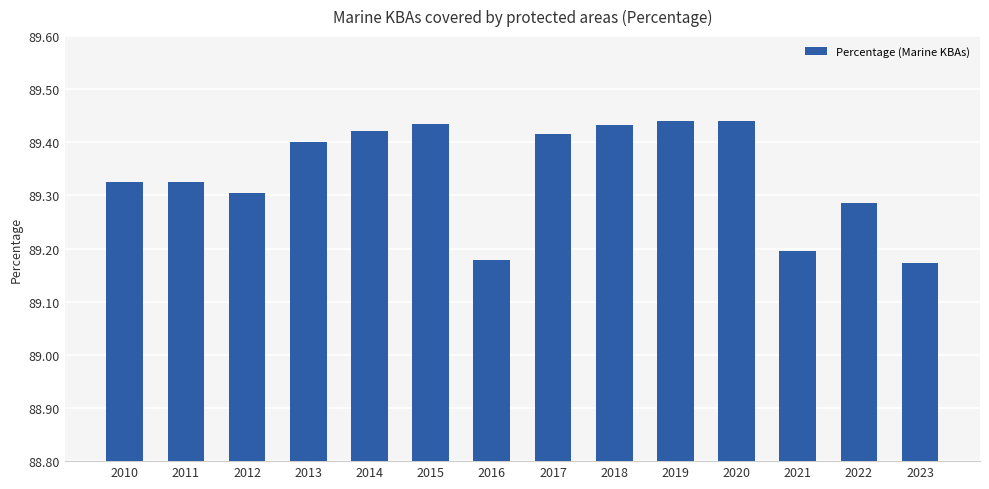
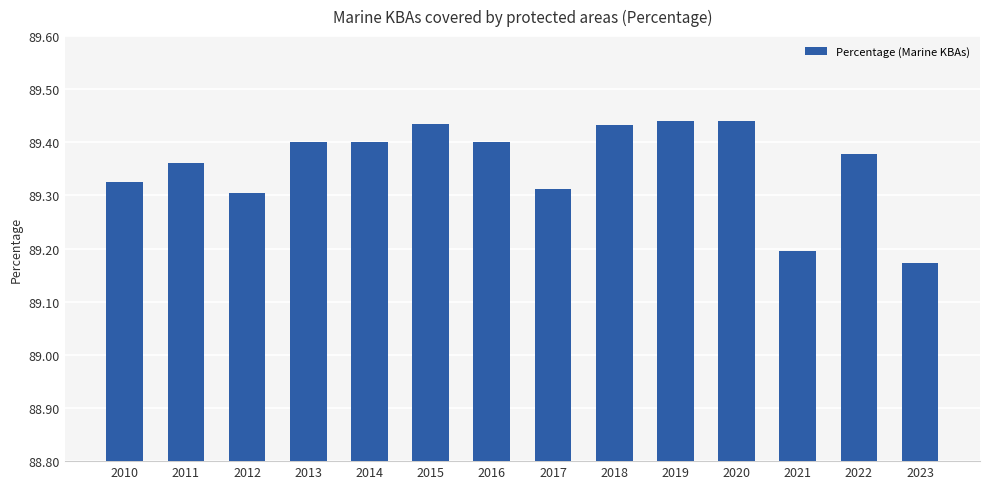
2011: 89.33 -> 89.36
2014: 89.42 -> 89.40
2016: 89.18 -> 89.40
2017: 89.42 -> 89.31
2022: 89.29 -> 89.38
